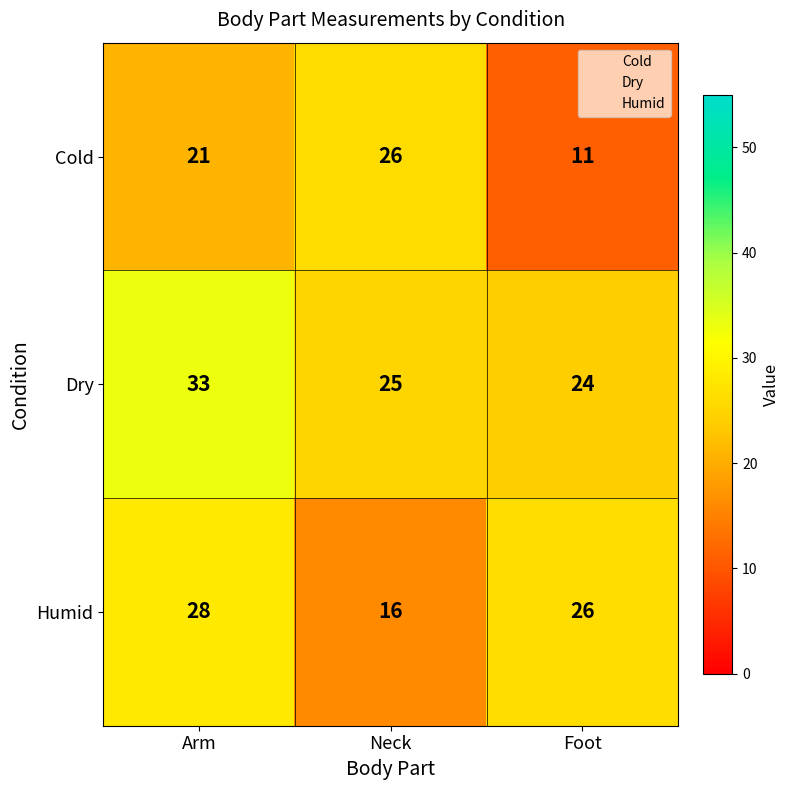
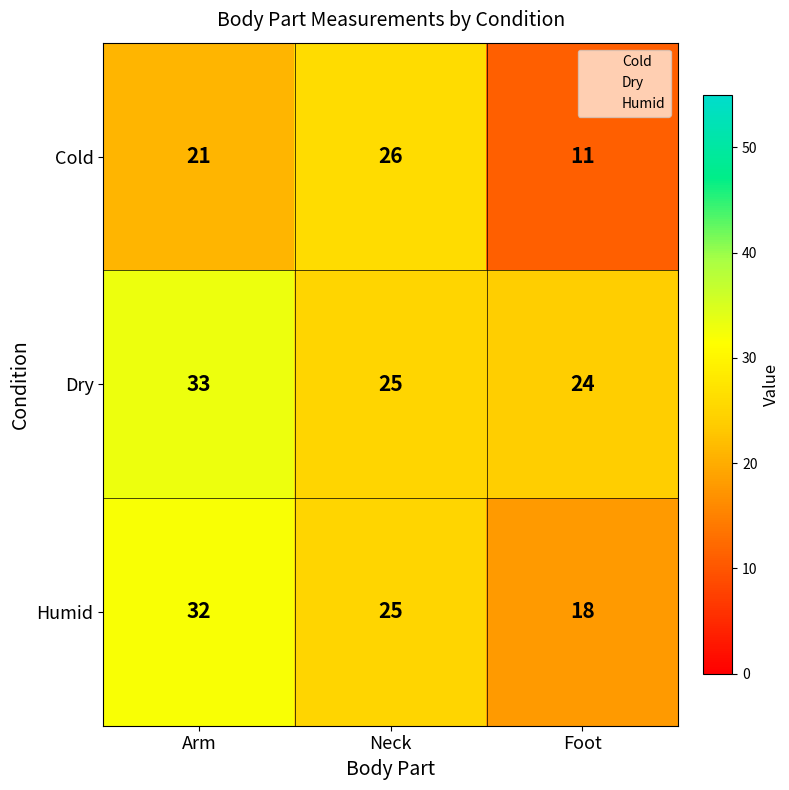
Humid, Arm: 28 -> 32
Humid, Neck: 16 -> 25
Humid, Foot: 26 -> 18
